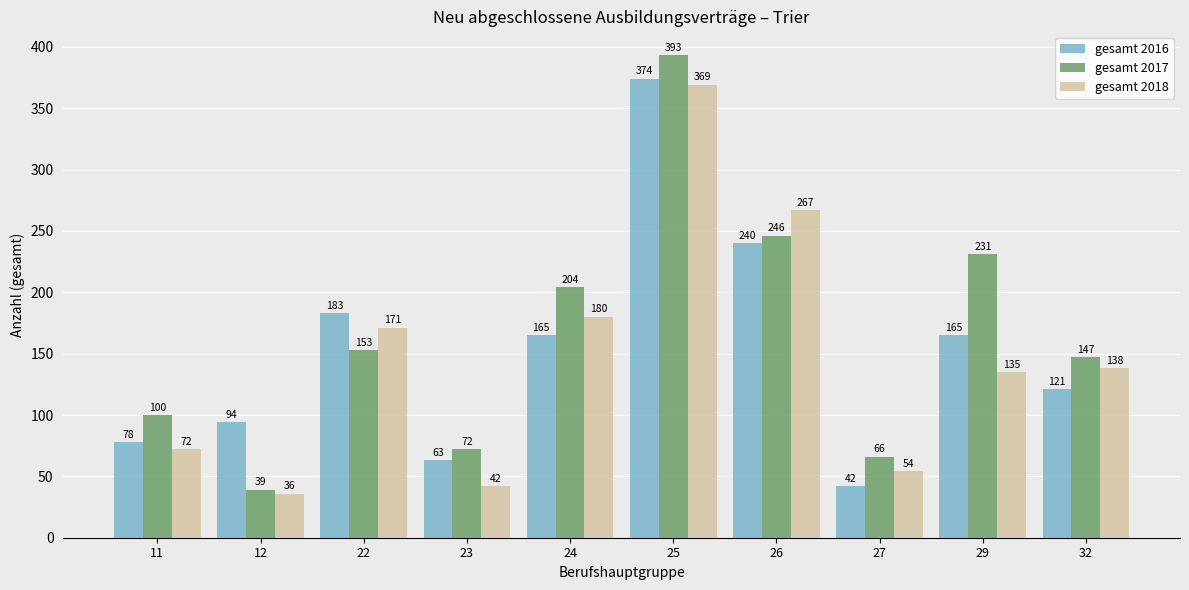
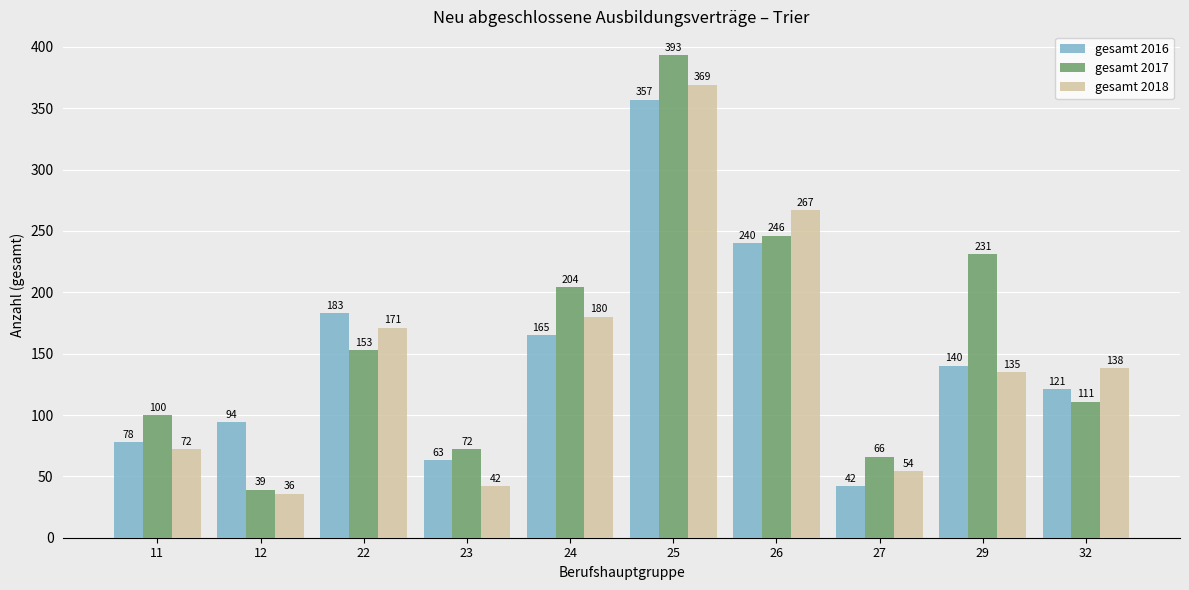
gesamt 2016, 25: 374 -> 357
gesamt 2016, 29: 165 -> 140
gesamt 2017, 32: 147 -> 111
